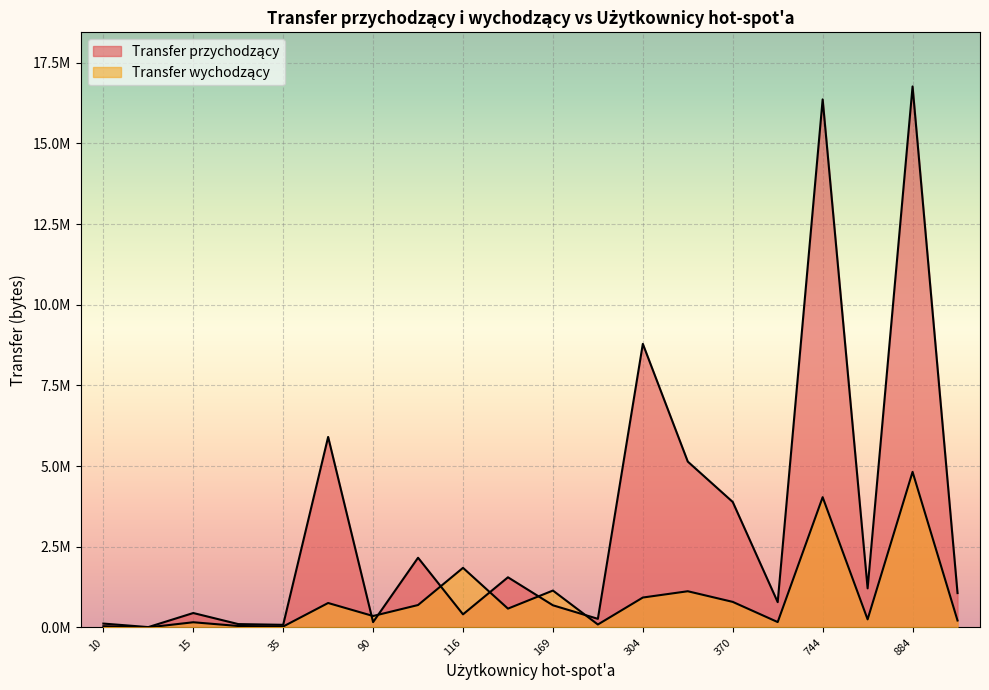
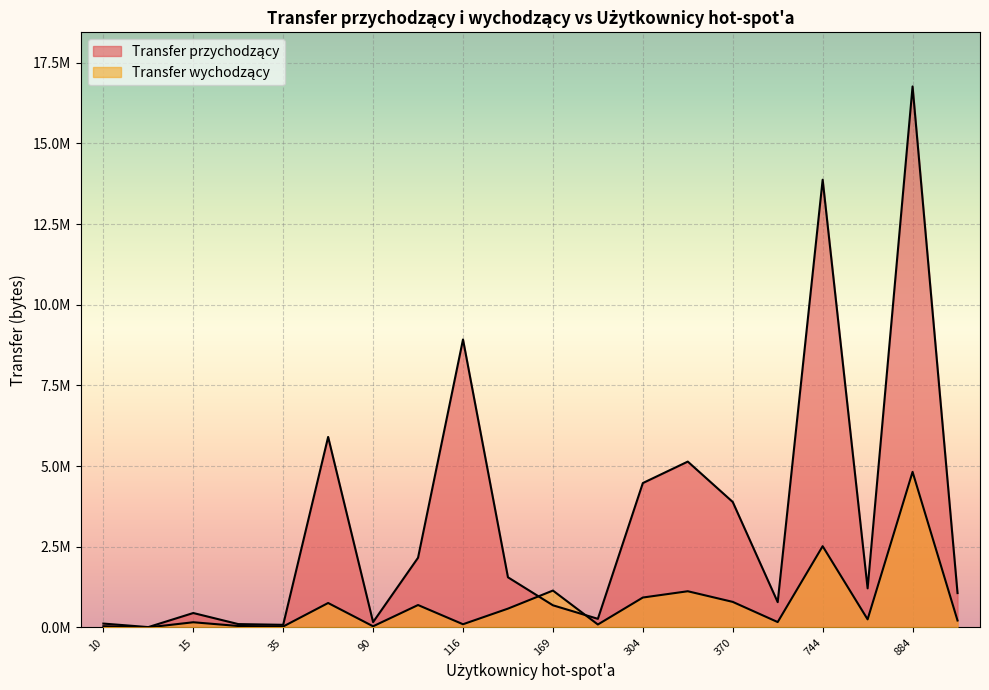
Transfer wychodzący, 90: 400000 -> 0
Transfer przychodzący, 116: 400000 -> 8900000
Transfer wychodzący, 116: 1800000 -> 100000
Transfer przychodzący, 304: 8800000 -> 4500000
Transfer przychodzący, 744: 16400000 -> 13900000
Transfer wychodzący, 744: 4000000 -> 2500000
